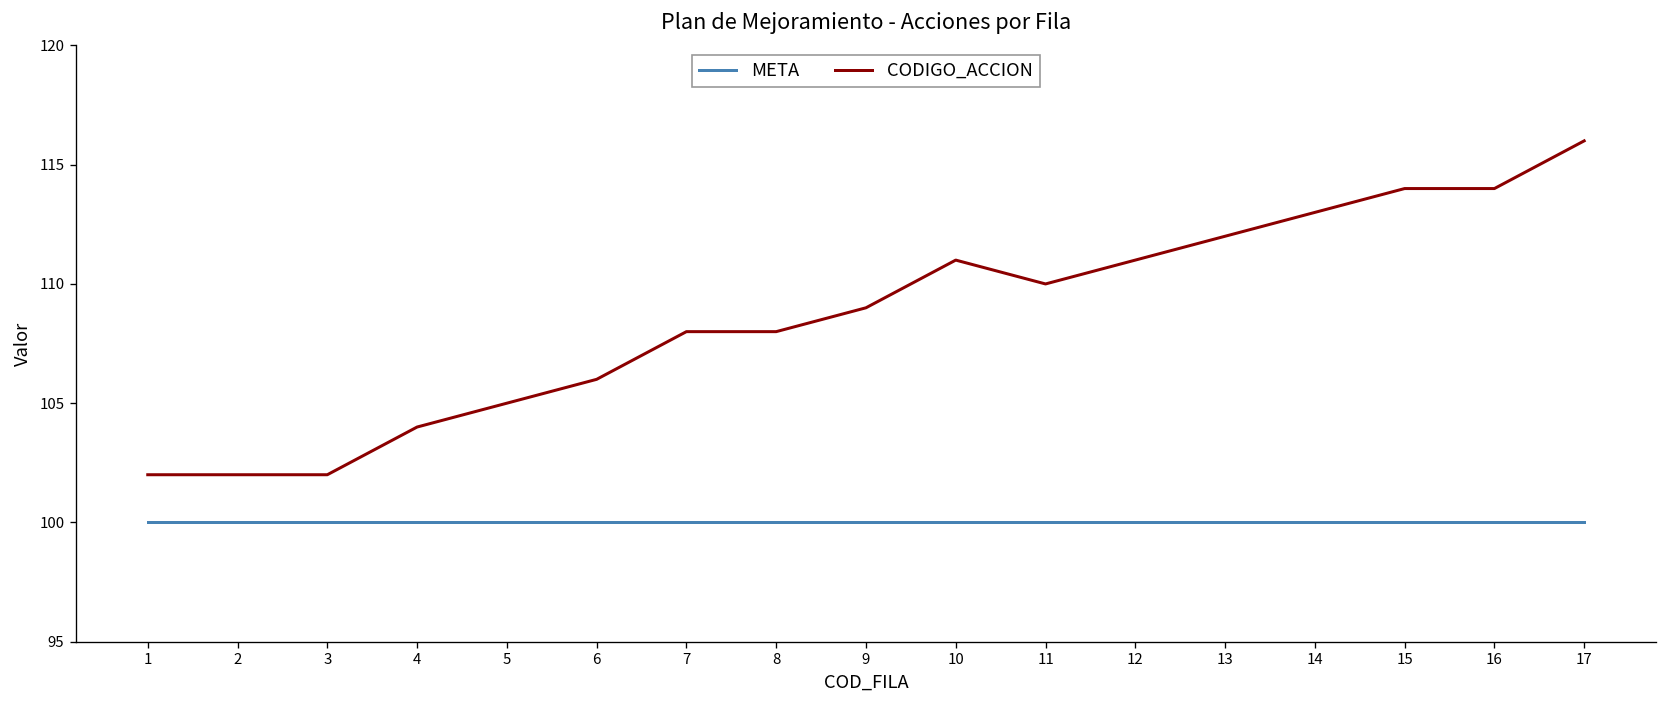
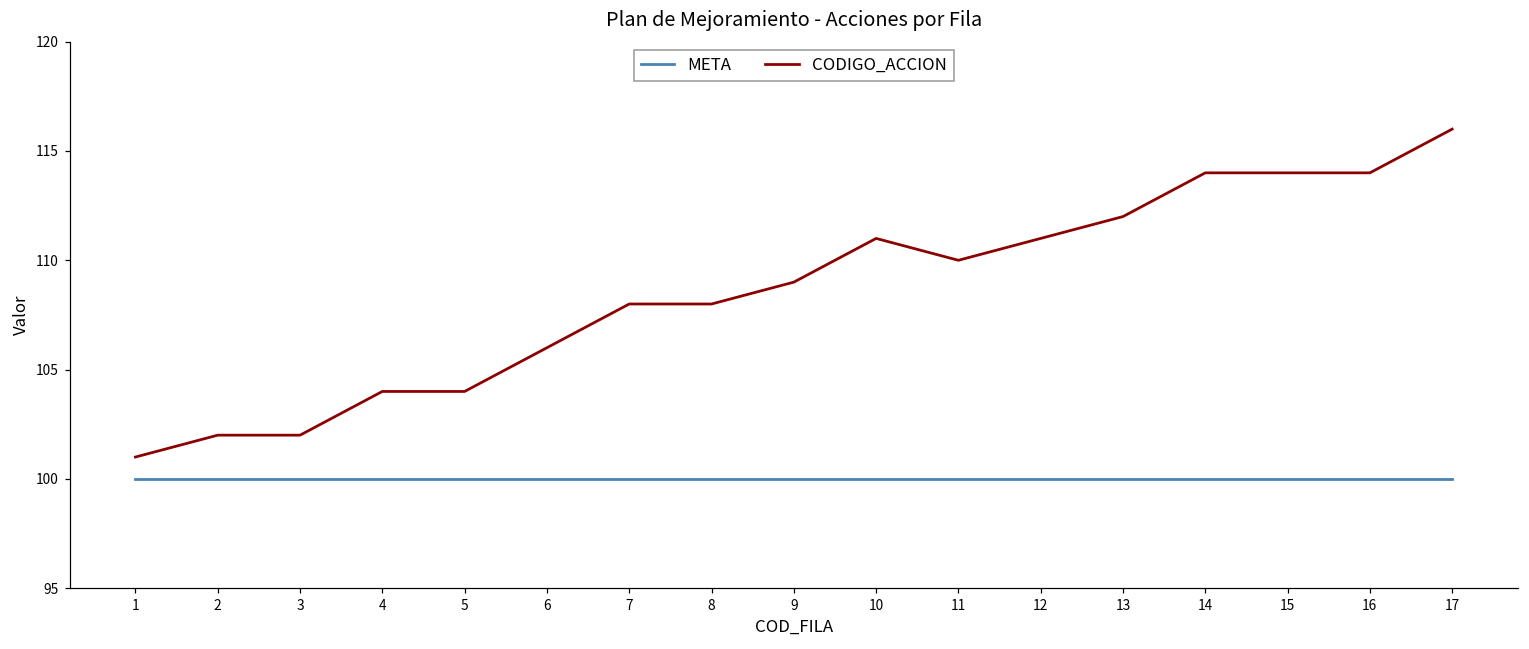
CODIGO_ACCION, 1: 102 -> 101
CODIGO_ACCION, 5: 105 -> 104
CODIGO_ACCION, 14: 113 -> 114
